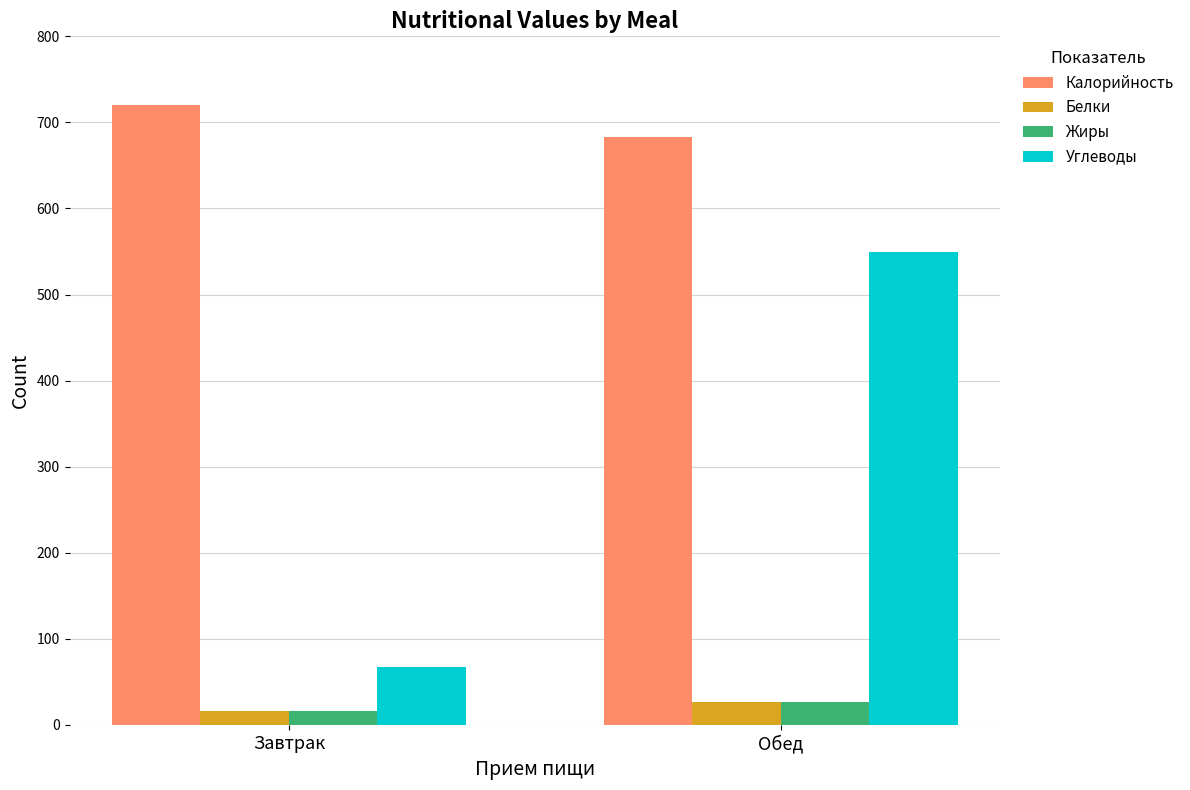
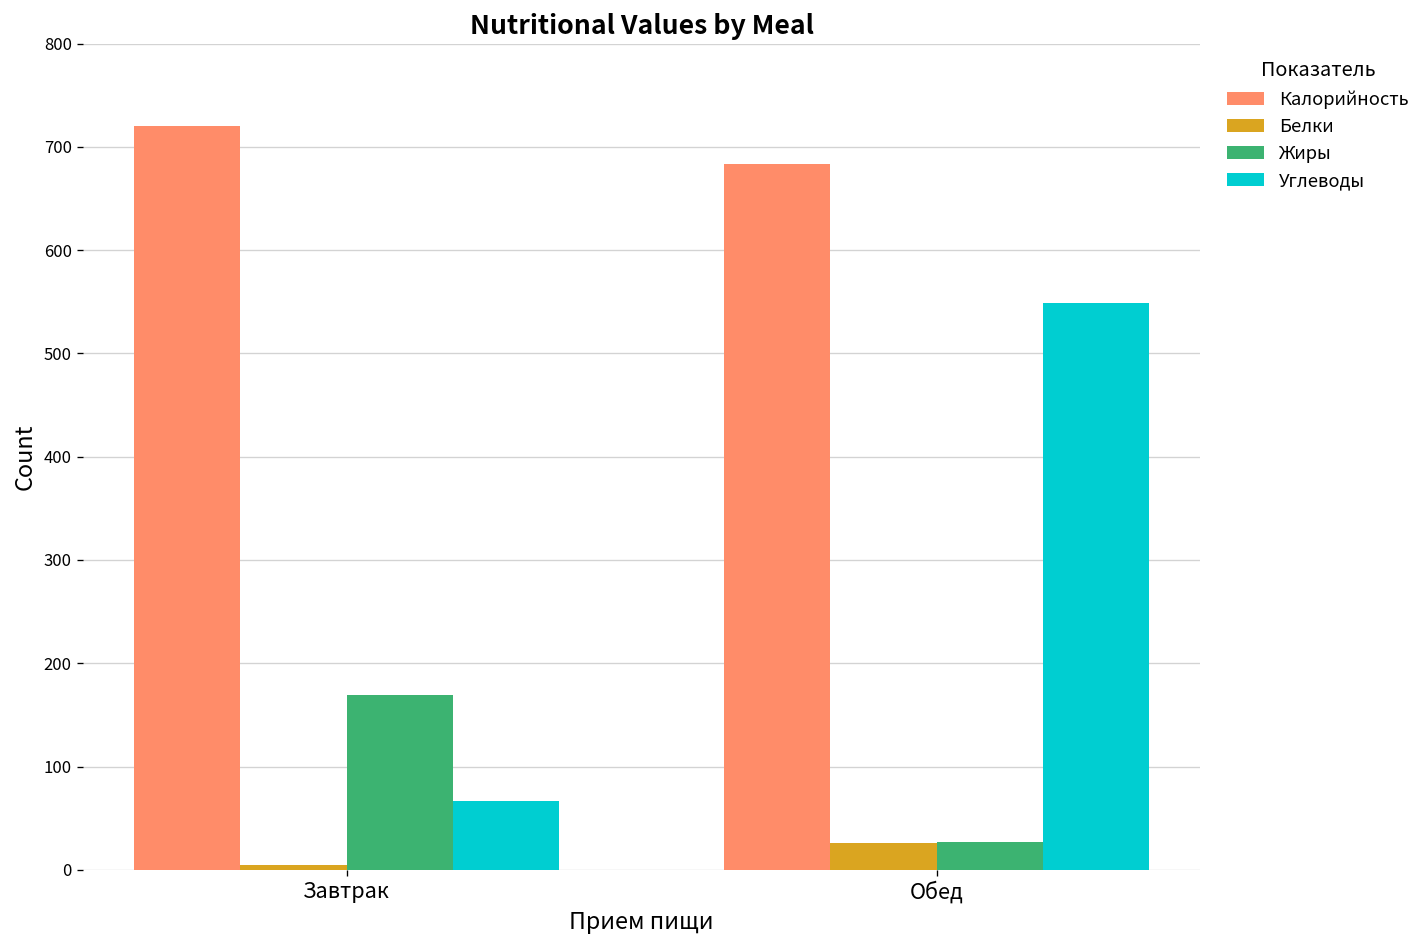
Белки, Завтрак: 20 -> 10
Жиры, Завтрак: 20 -> 170
